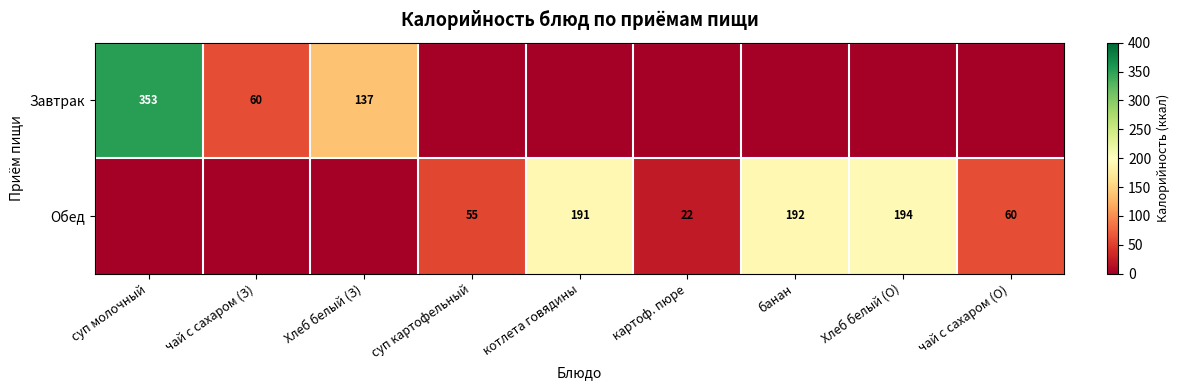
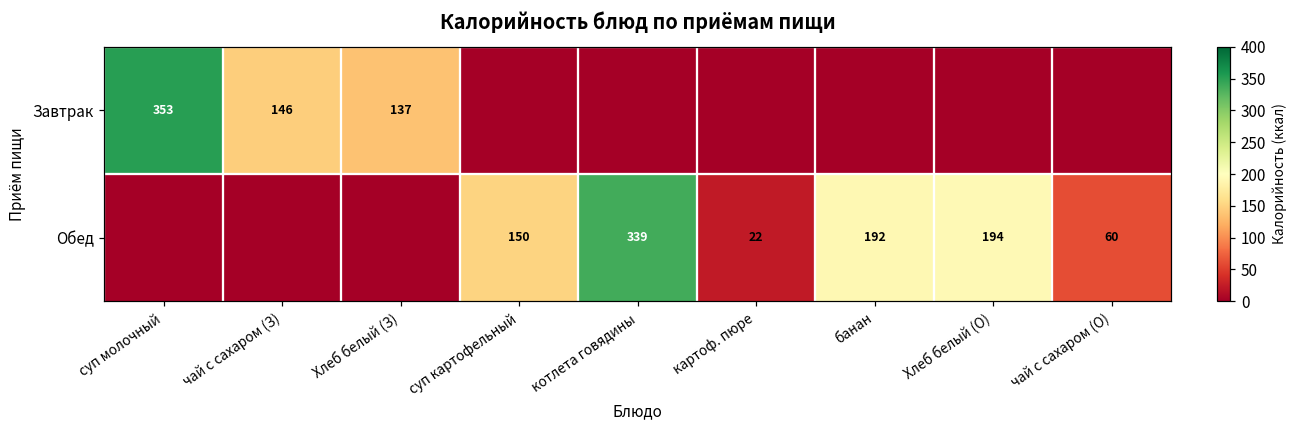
Завтрак, чай с сахаром (З): 60 -> 146
Обед, суп картофельный: 55 -> 150
Обед, котлета говядины: 191 -> 339
